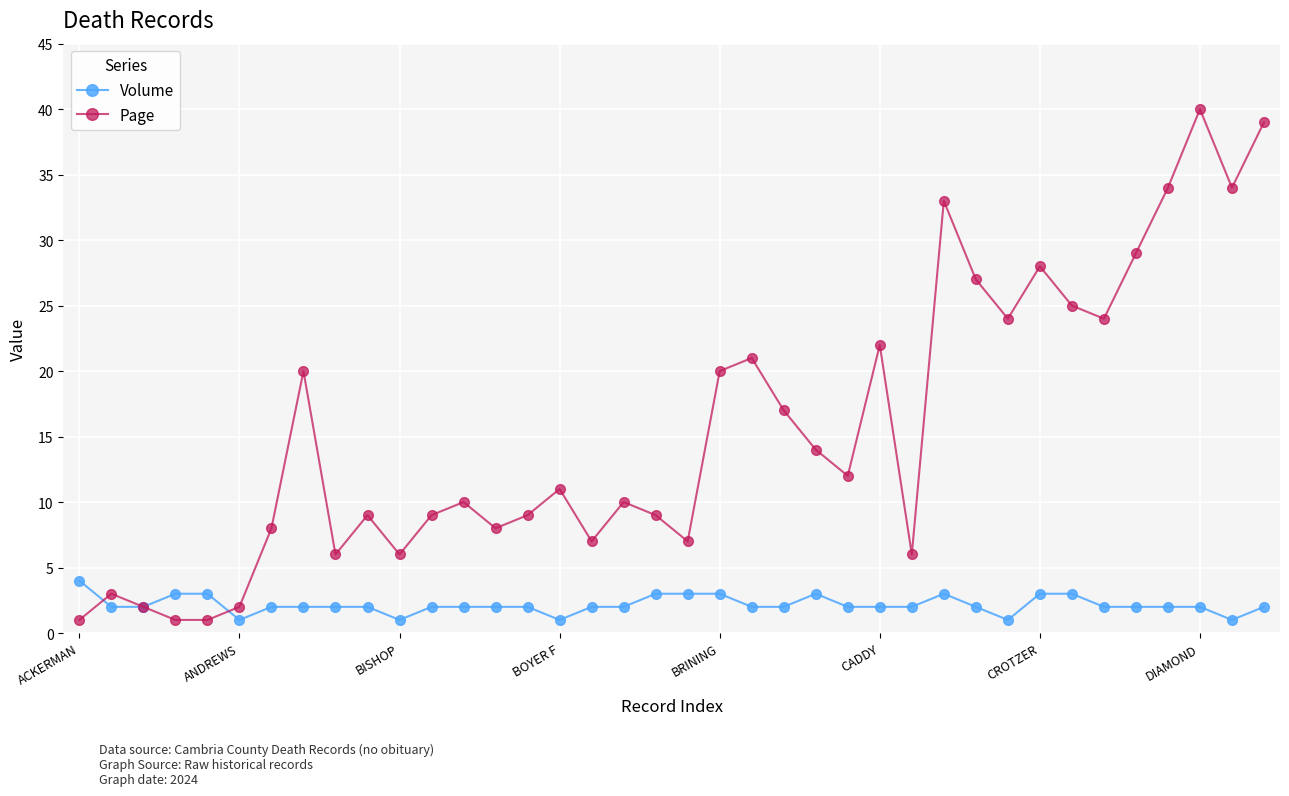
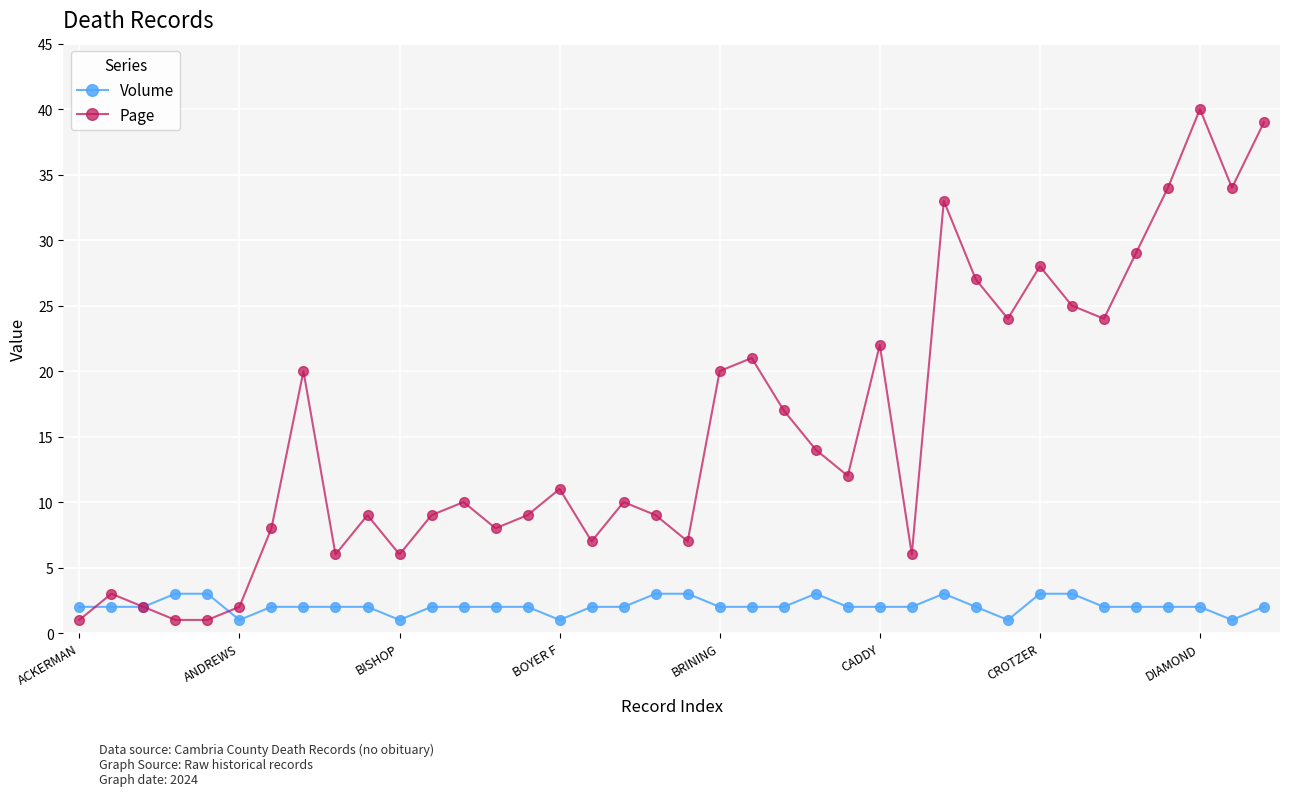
Volume, ACKERMAN: 4 -> 2
Volume, BRINING: 3 -> 2
